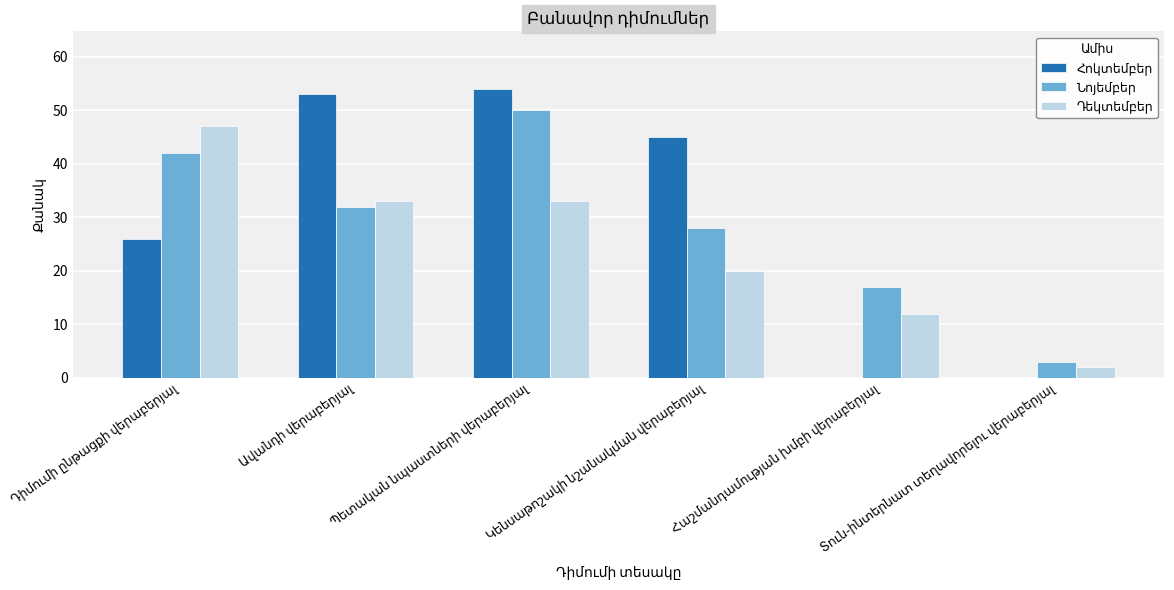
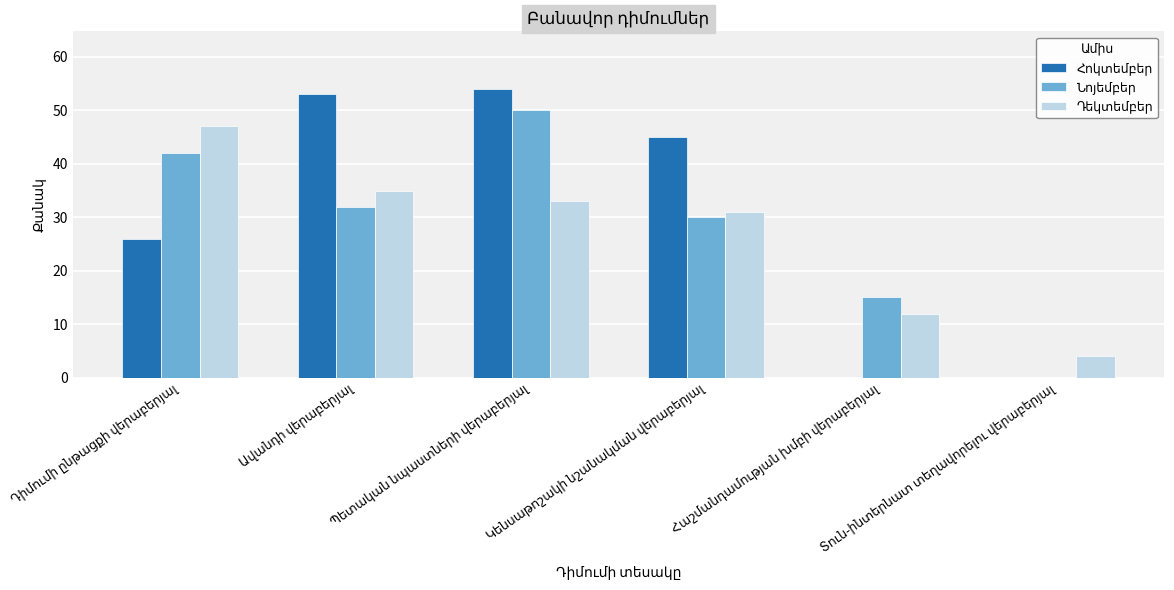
Դեկտեմբեր, Ավանդի վերաբերյալ: 33 -> 35
Նոյեմբեր, Կենսաթոշակի նշանակման վերաբերյալ: 28 -> 30
Դեկտեմբեր, Կենսաթոշակի նշանակման վերաբերյալ: 20 -> 31
Նոյեմբեր, Հաշմանդամության խմբի վերաբերյալ: 17 -> 15
Նոյեմբեր, Տուն-ինտերնատ տեղավորելու վերաբերյալ: 3 -> 0
Դեկտեմբեր, Տուն-ինտերնատ տեղավորելու վերաբերյալ: 2 -> 4
